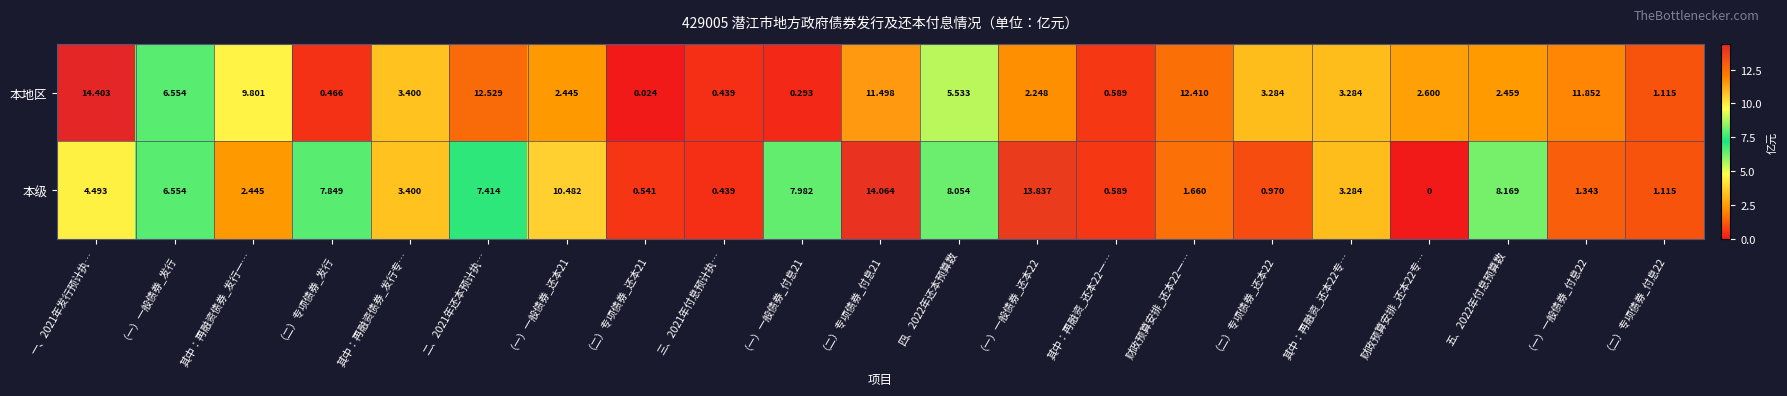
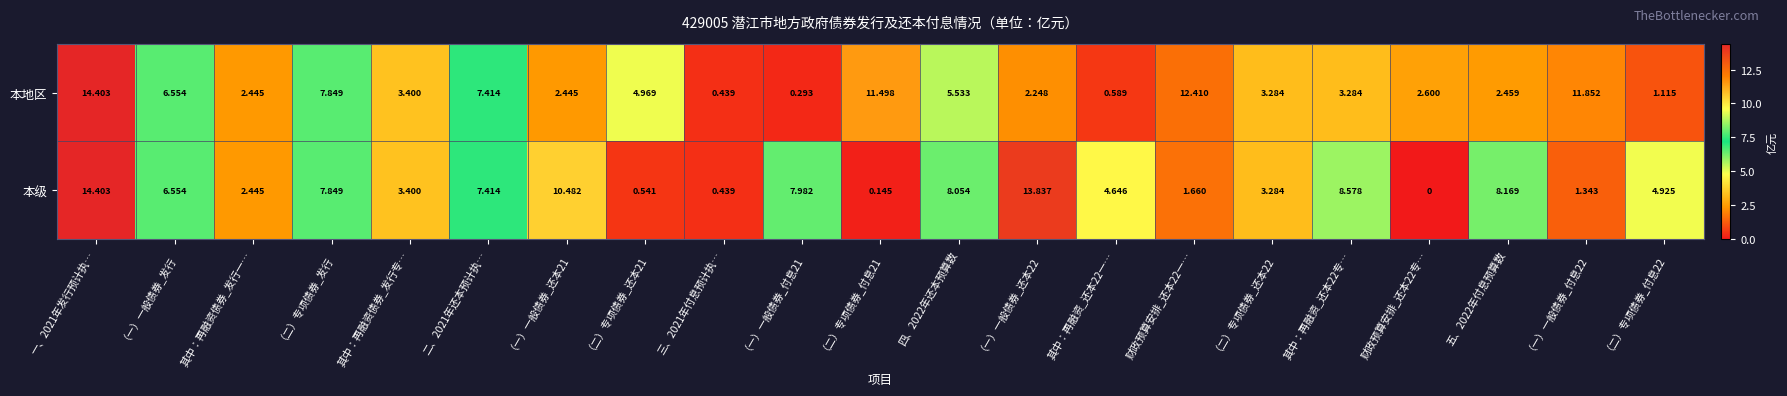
本地区, 其中：再融资债券_发行一…: 9.801 -> 2.445
本地区, （二）专项债券_发行: 0.466 -> 7.849
本地区, 二、2021年还本预计执…: 12.529 -> 7.414
本地区, （二）专项债券_还本21: 0.024 -> 4.969
本级, 一、2021年发行预计执…: 4.493 -> 14.403
本级, （二）专项债券_付息21: 14.064 -> 0.145
本级, 其中：再融资_还本22一…: 0.589 -> 4.646
本级, （二）专项债券_还本22: 0.970 -> 3.284
本级, 其中：再融资_还本22专…: 3.284 -> 8.578
本级, （二）专项债券_付息22: 1.115 -> 4.925
